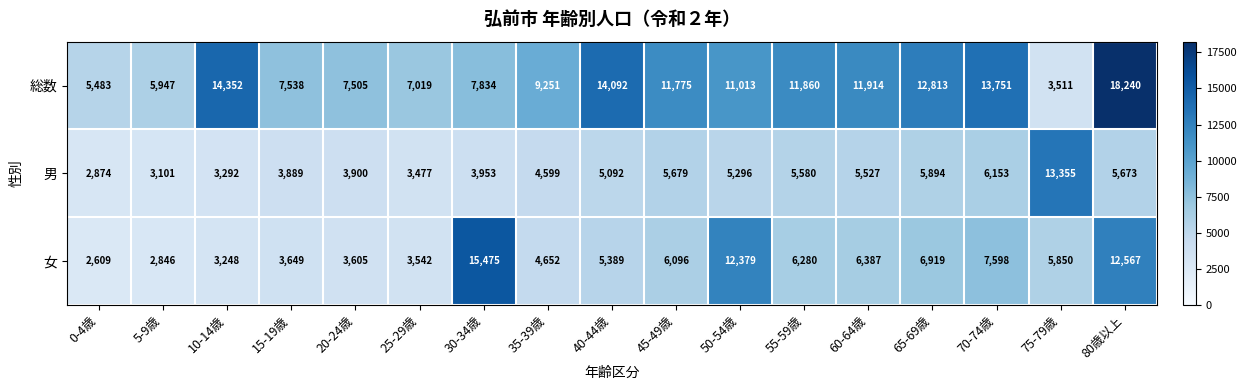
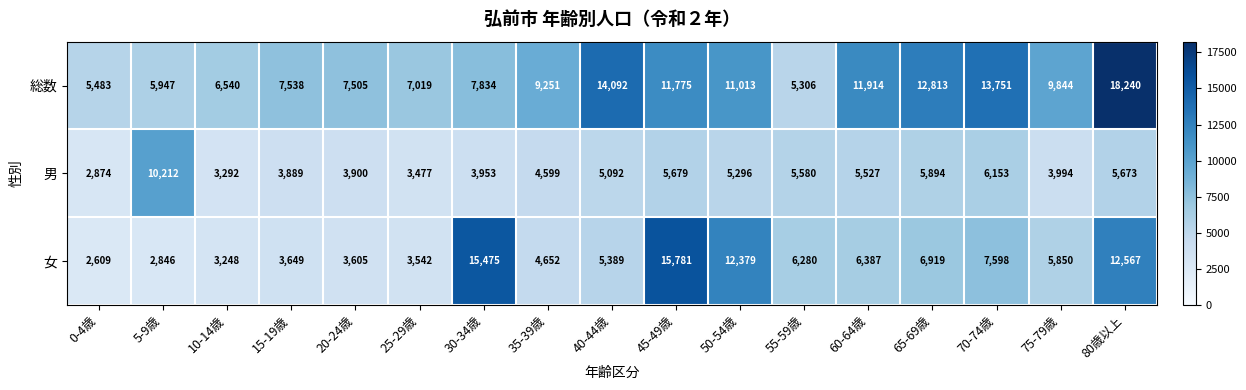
総数, 10-14歳: 14,352 -> 6,540
総数, 55-59歳: 11,860 -> 5,306
総数, 75-79歳: 3,511 -> 9,844
男, 5-9歳: 3,101 -> 10,212
男, 75-79歳: 13,355 -> 3,994
女, 45-49歳: 6,096 -> 15,781
